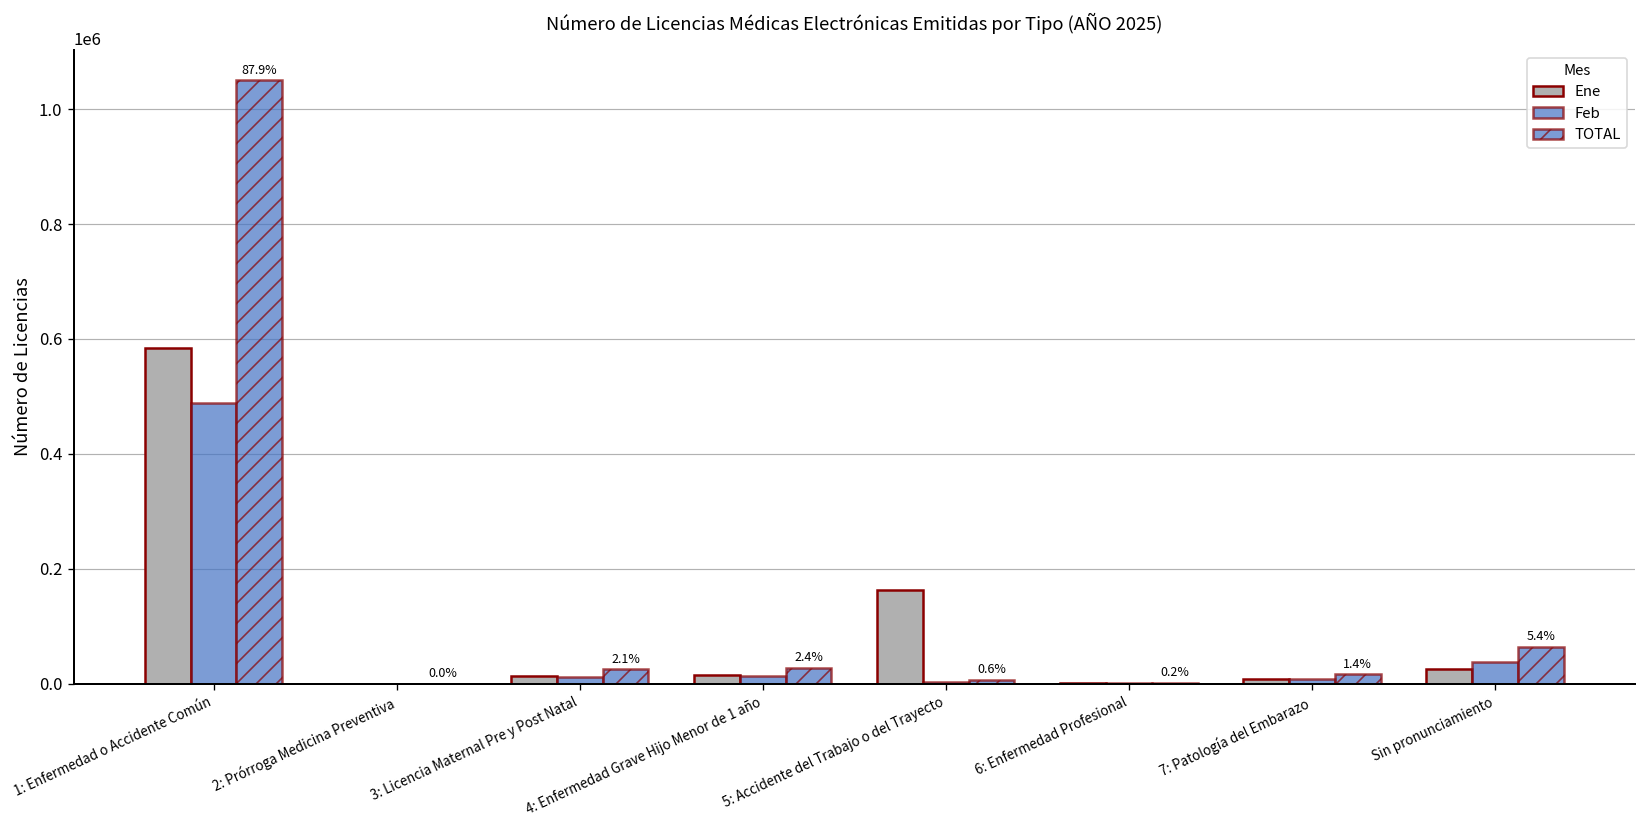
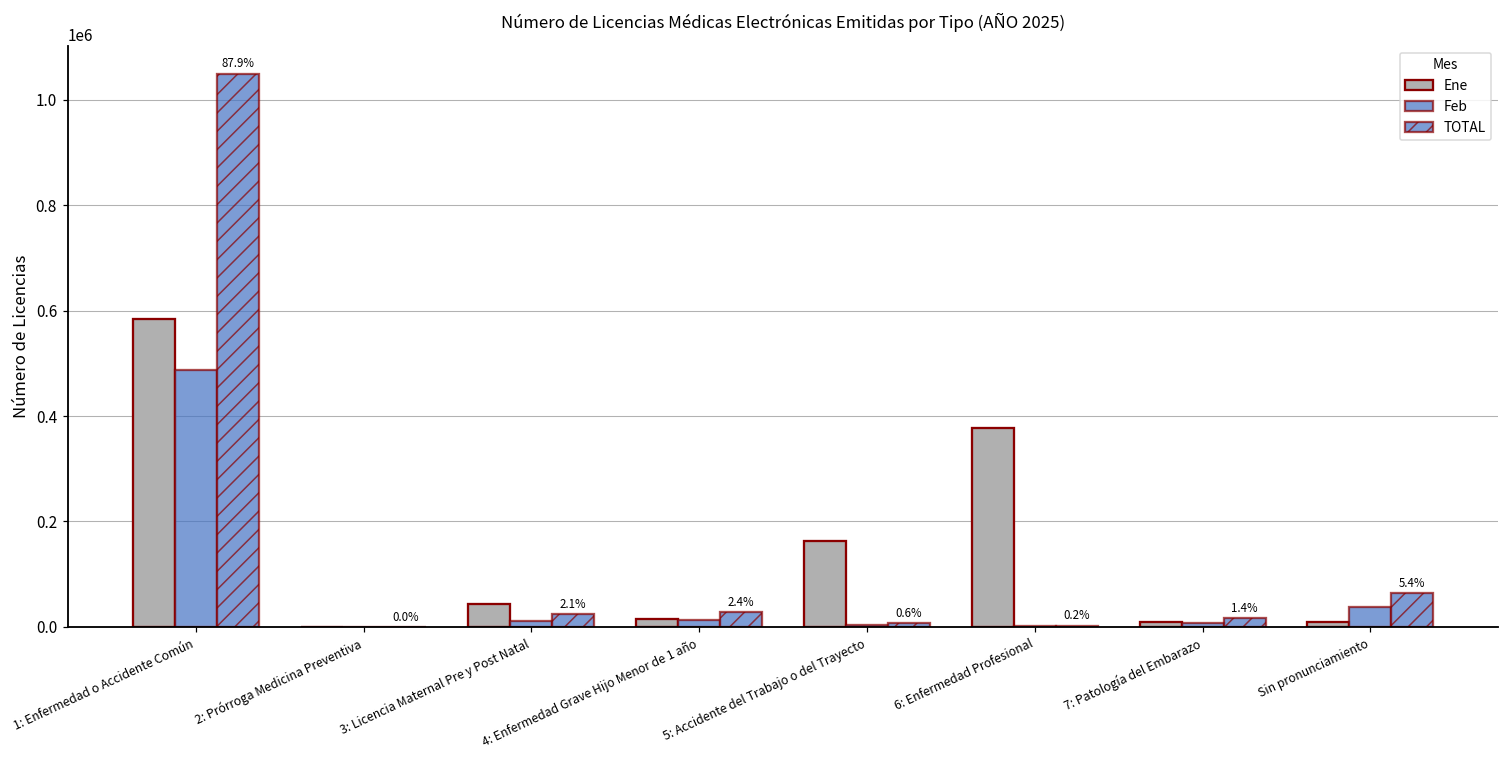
Ene, 3: Licencia Maternal Pre y Post Natal: 10000 -> 40000
Ene, 6: Enfermedad Profesional: 0 -> 380000
Ene, Sin pronunciamiento: 30000 -> 10000
